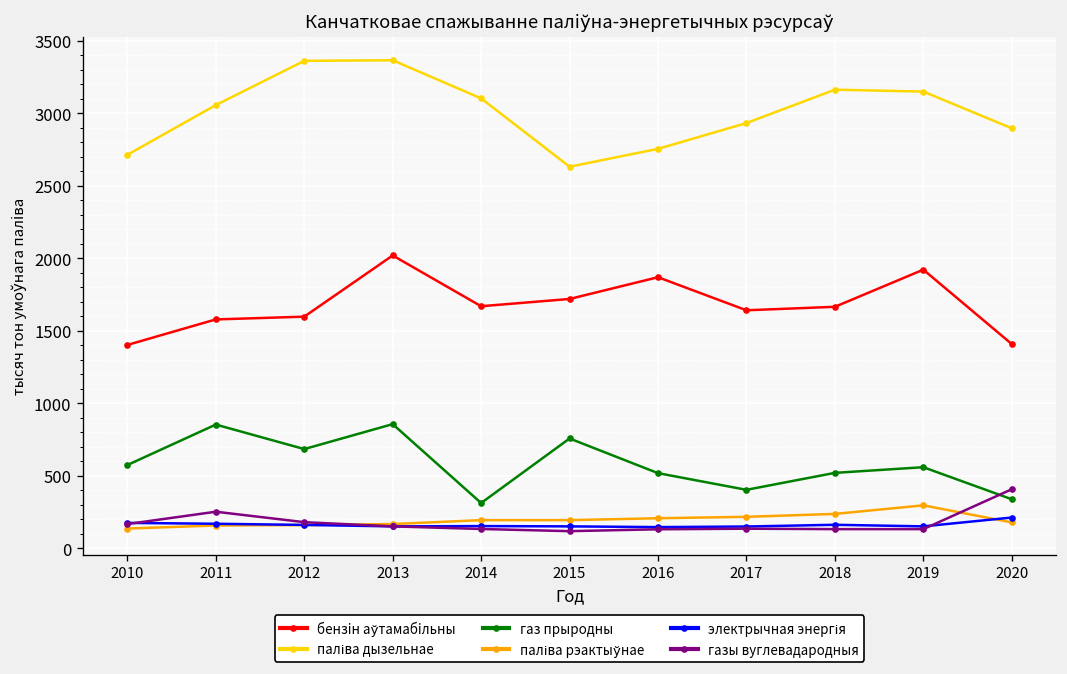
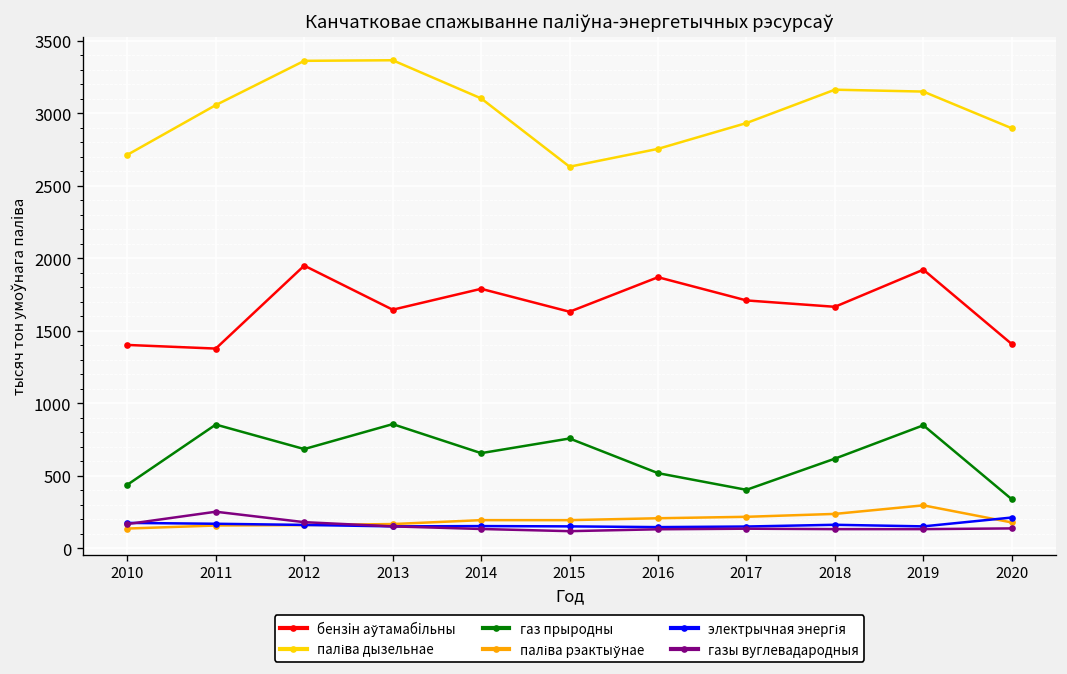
газ прыродны, 2010: 570 -> 440
бензiн аўтамабiльны, 2011: 1580 -> 1380
бензiн аўтамабiльны, 2012: 1600 -> 1950
бензiн аўтамабiльны, 2013: 2020 -> 1650
бензiн аўтамабiльны, 2014: 1670 -> 1790
газ прыродны, 2014: 310 -> 660
бензiн аўтамабiльны, 2015: 1720 -> 1630
бензiн аўтамабiльны, 2017: 1640 -> 1710
газ прыродны, 2018: 520 -> 620
газ прыродны, 2019: 560 -> 850
газы вуглевадародныя, 2020: 410 -> 140
